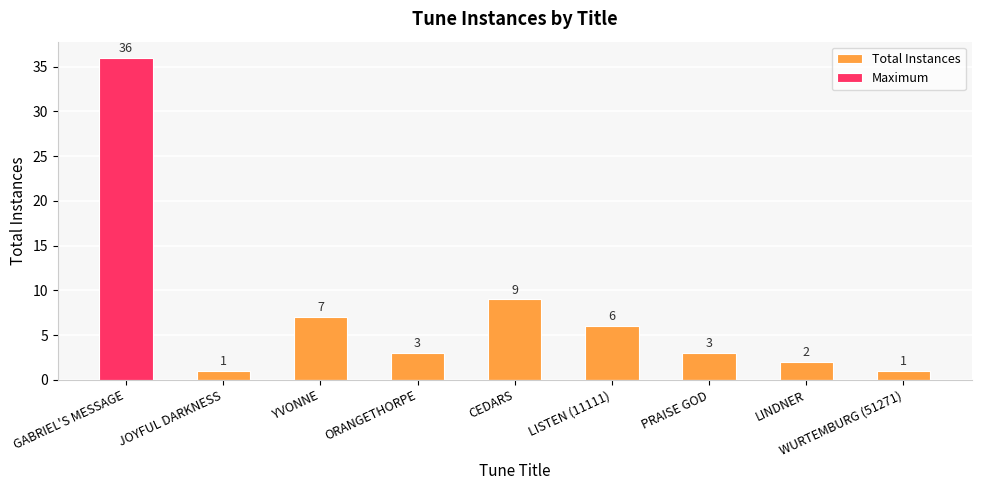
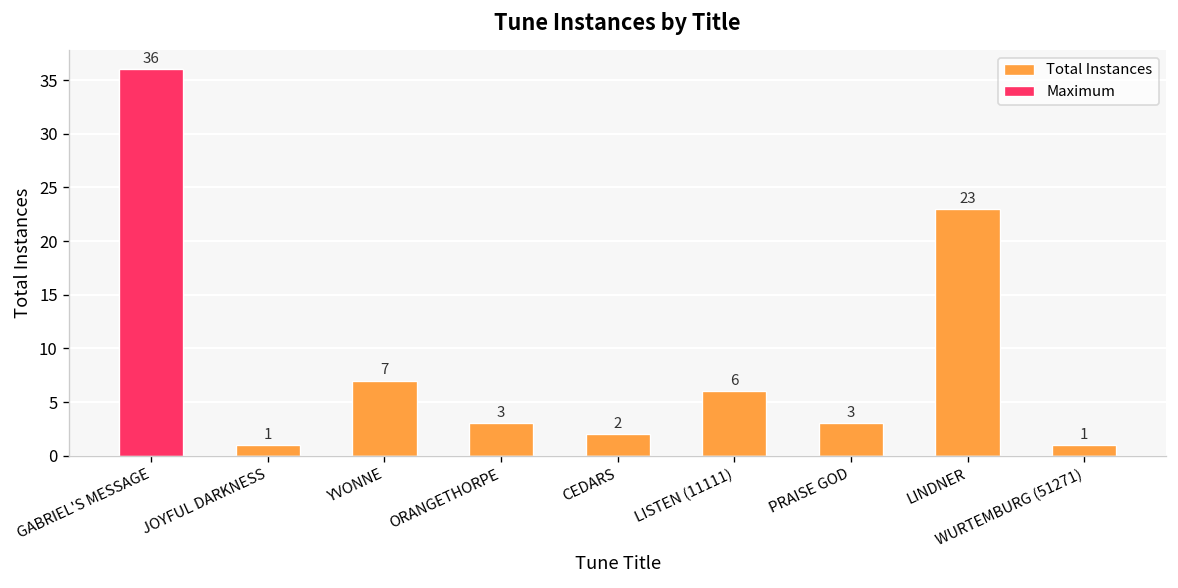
Total Instances, CEDARS: 9 -> 2
Total Instances, LINDNER: 2 -> 23
